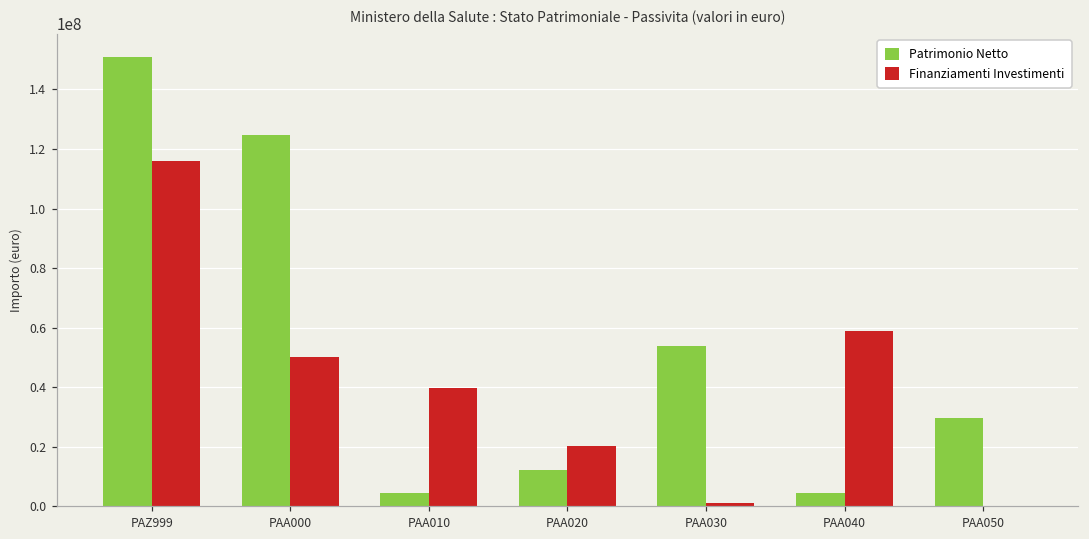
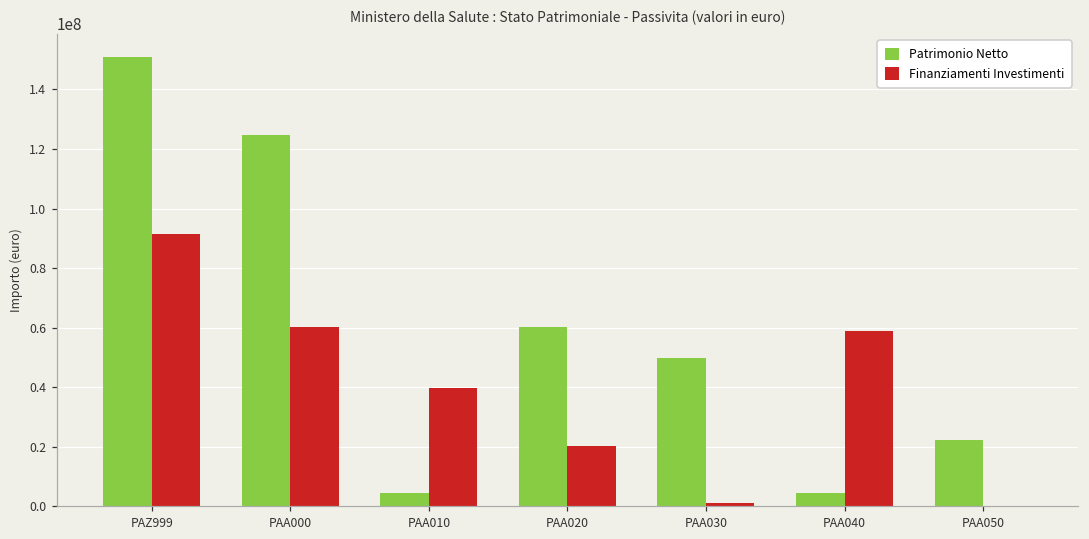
Finanziamenti Investimenti, PAZ999: 116000000 -> 91000000
Finanziamenti Investimenti, PAA000: 50000000 -> 60000000
Patrimonio Netto, PAA020: 12000000 -> 60000000
Patrimonio Netto, PAA030: 54000000 -> 50000000
Patrimonio Netto, PAA050: 30000000 -> 22000000
